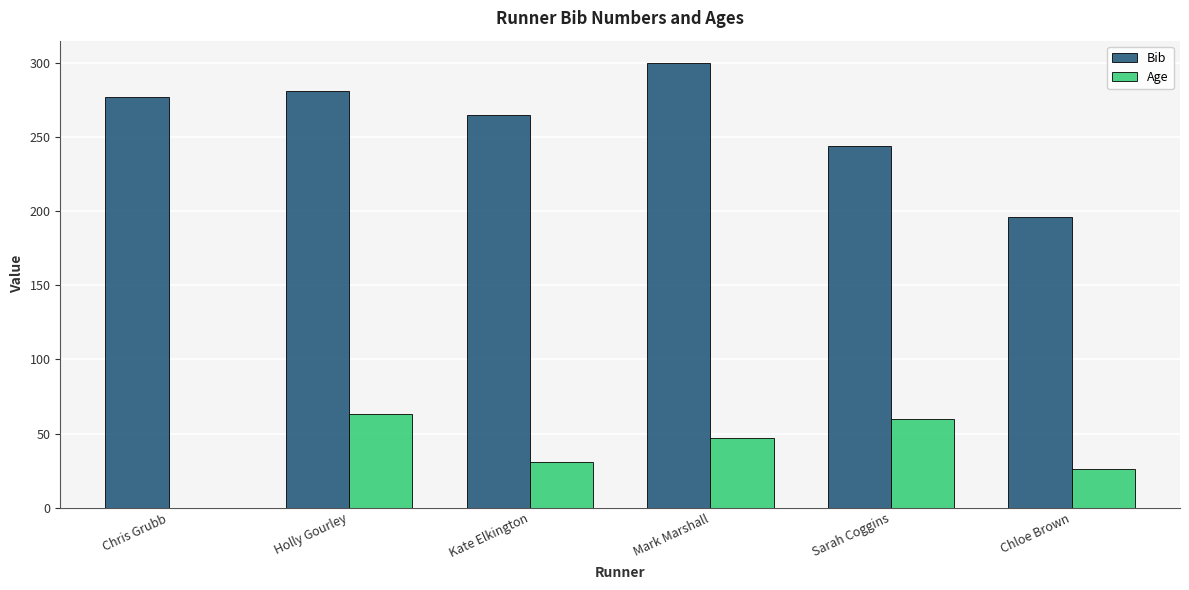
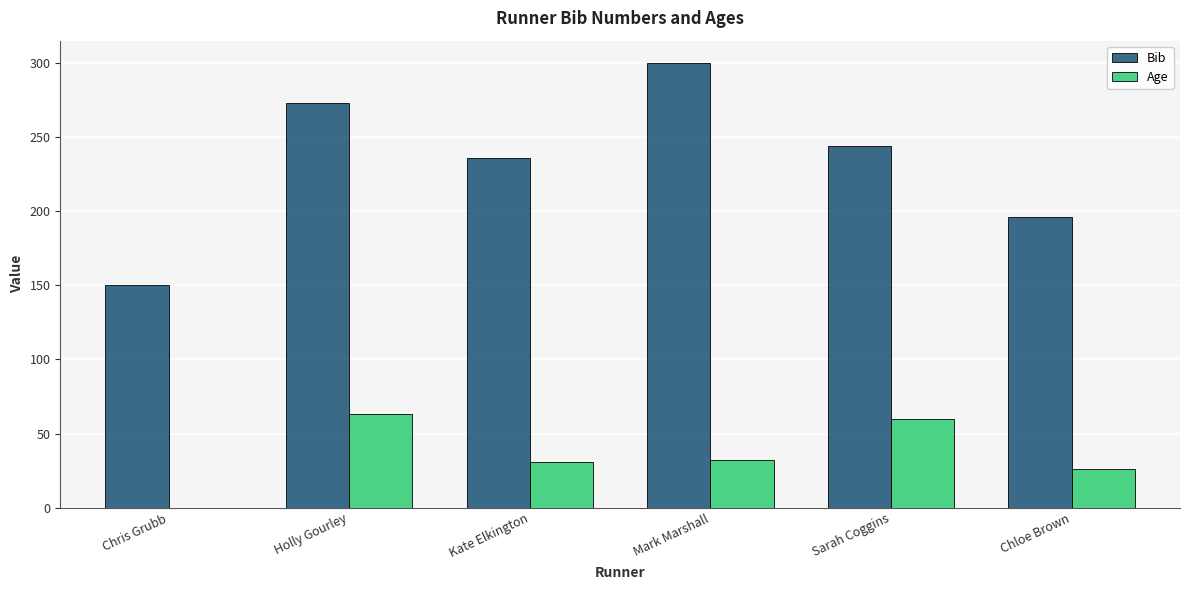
Bib, Chris Grubb: 277 -> 150
Bib, Holly Gourley: 281 -> 273
Bib, Kate Elkington: 265 -> 236
Age, Mark Marshall: 47 -> 32
